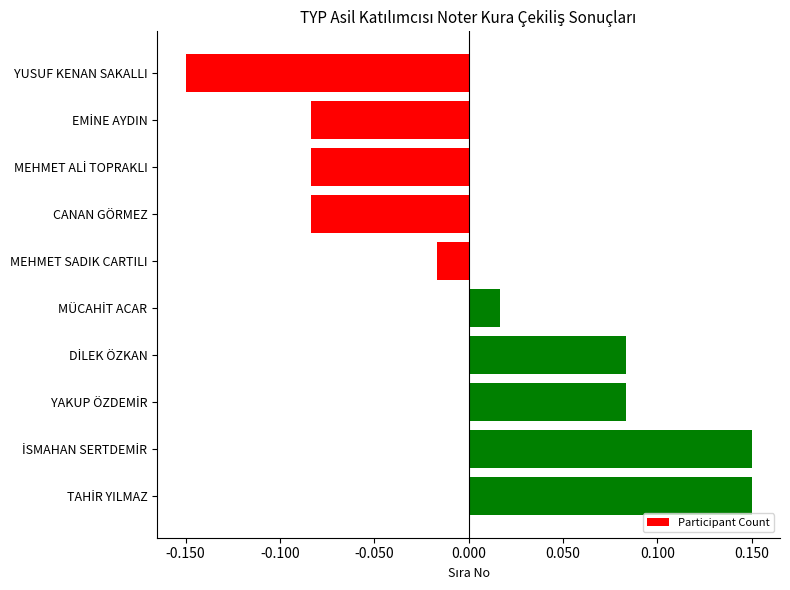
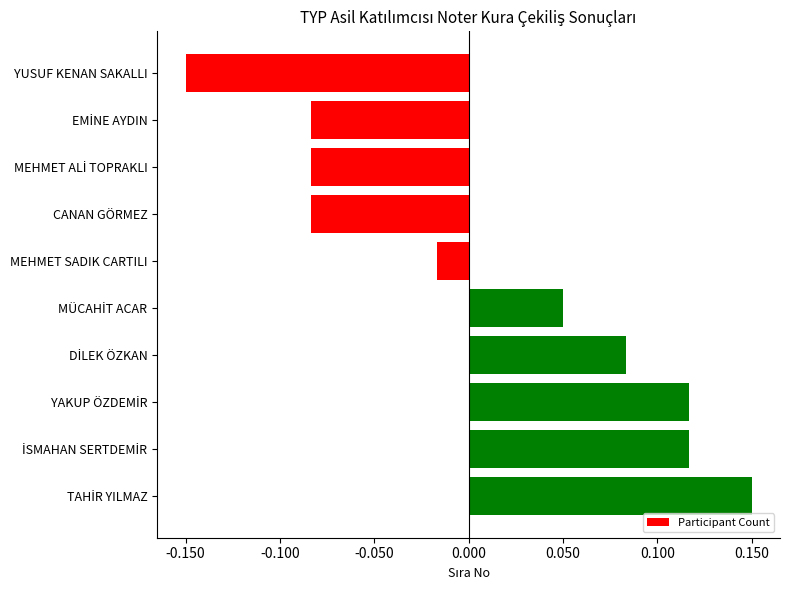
MÜCAHİT ACAR: 0.017 -> 0.050
YAKUP ÖZDEMİR: 0.083 -> 0.117
İSMAHAN SERTDEMİR: 0.150 -> 0.117
